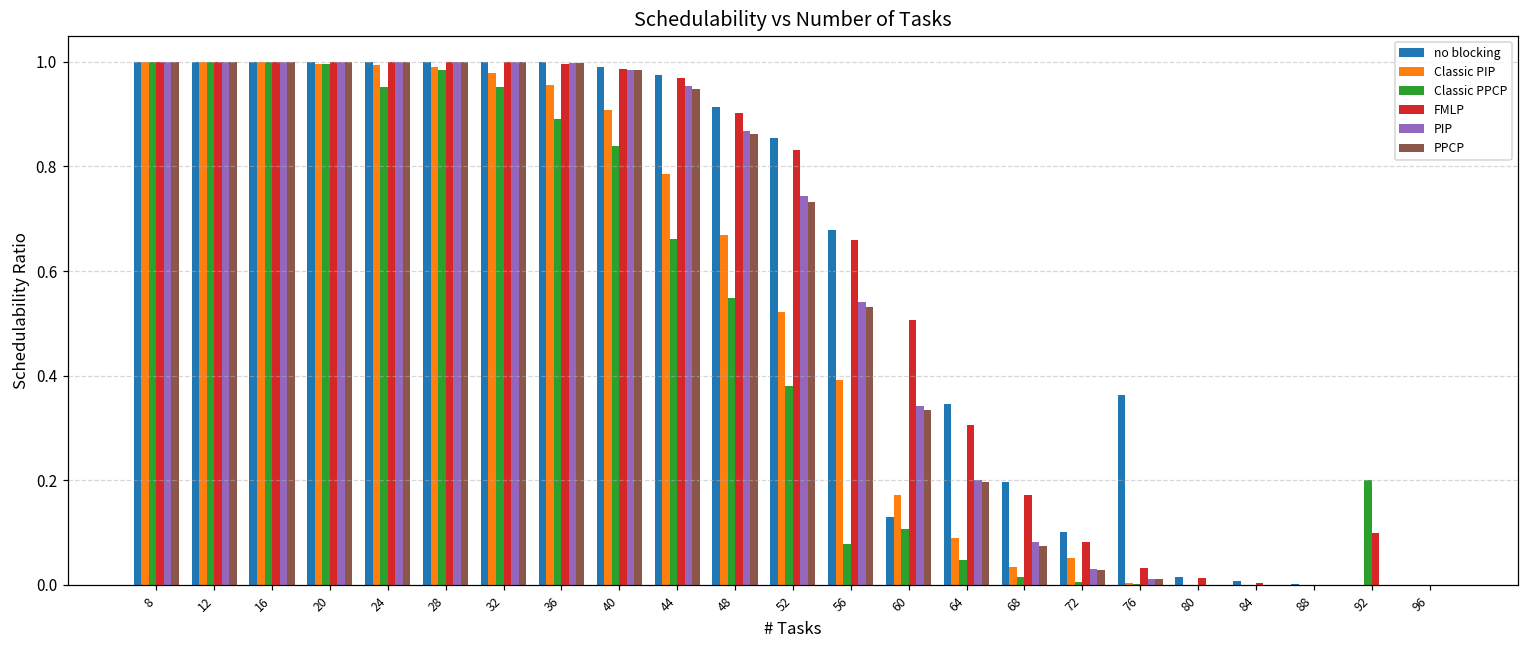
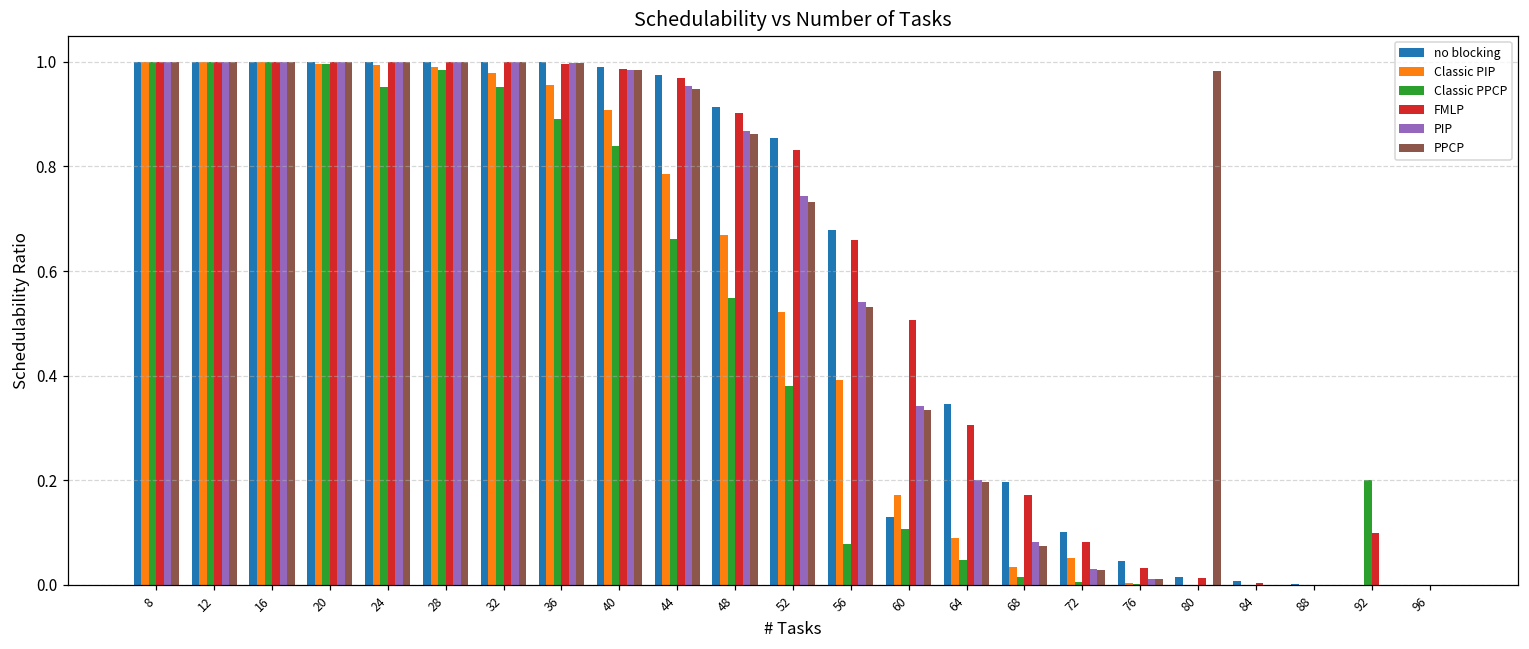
no blocking, 76: 0.36 -> 0.05
PPCP, 80: 0.00 -> 0.98
